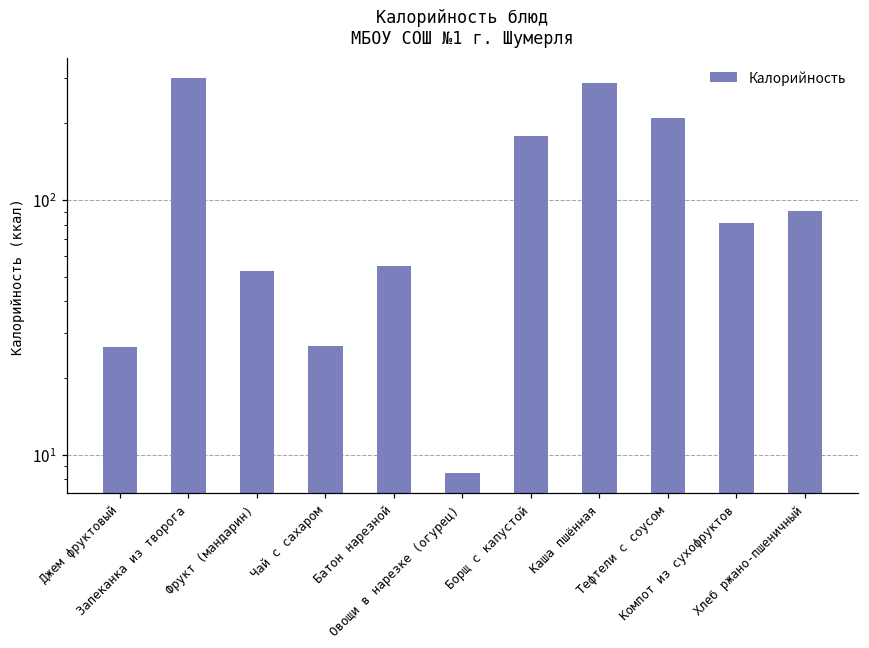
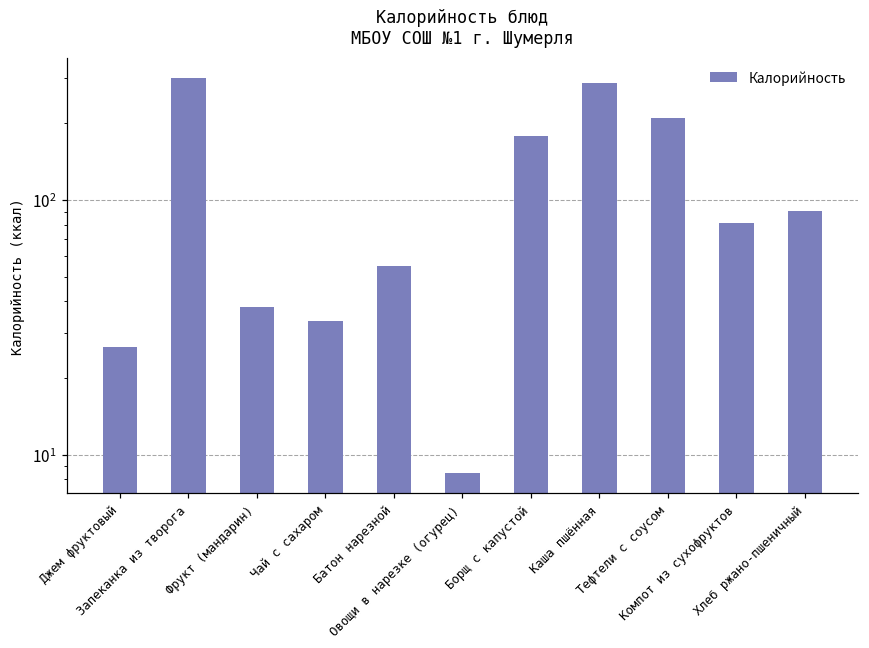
Фрукт (мандарин): 53 -> 38
Чай с сахаром: 27 -> 34
